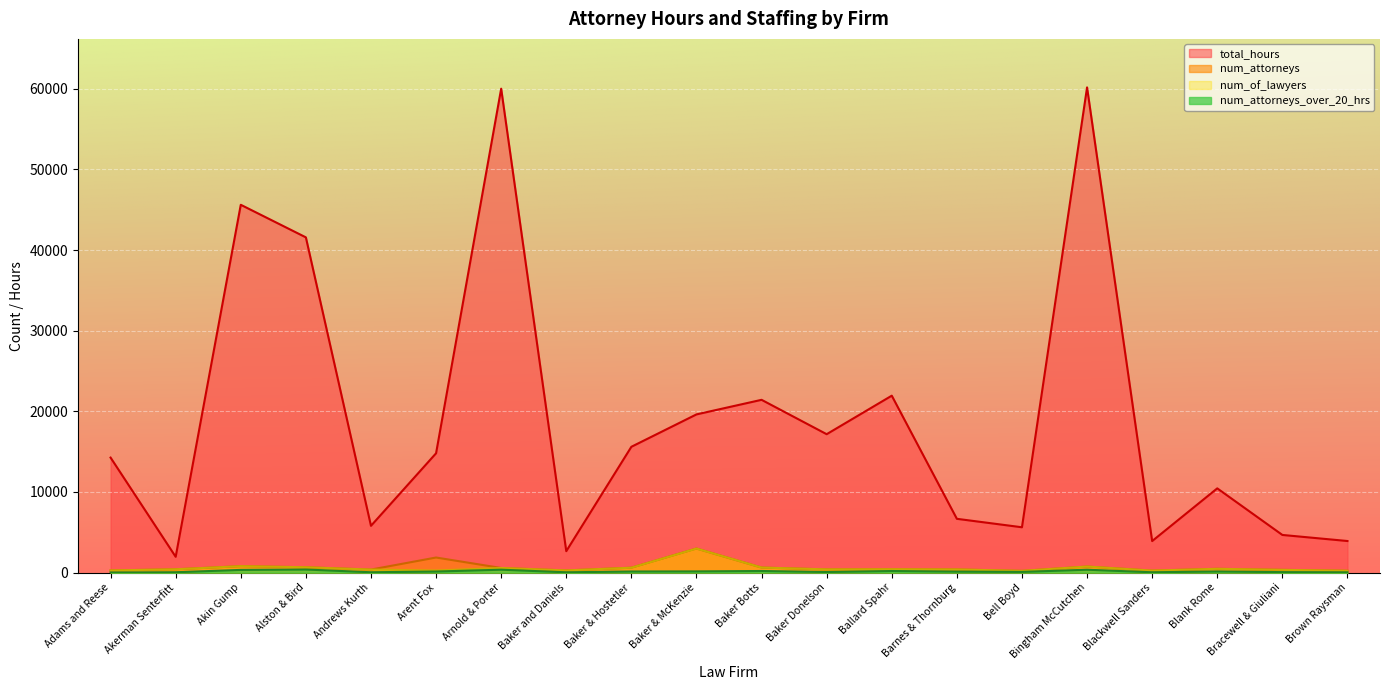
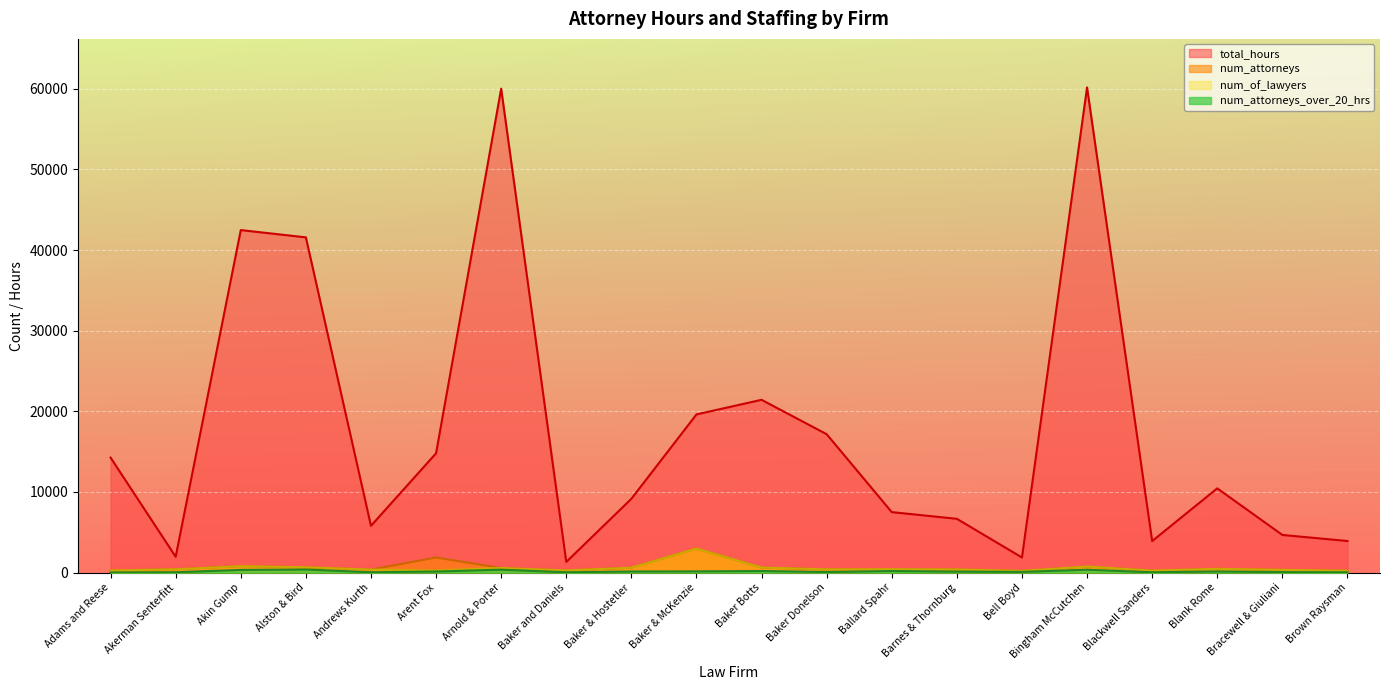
total_hours, Akin Gump: 46000 -> 42000
total_hours, Baker and Daniels: 3000 -> 1000
total_hours, Baker & Hostetler: 16000 -> 9000
total_hours, Ballard Spahr: 22000 -> 8000
total_hours, Bell Boyd: 6000 -> 2000
